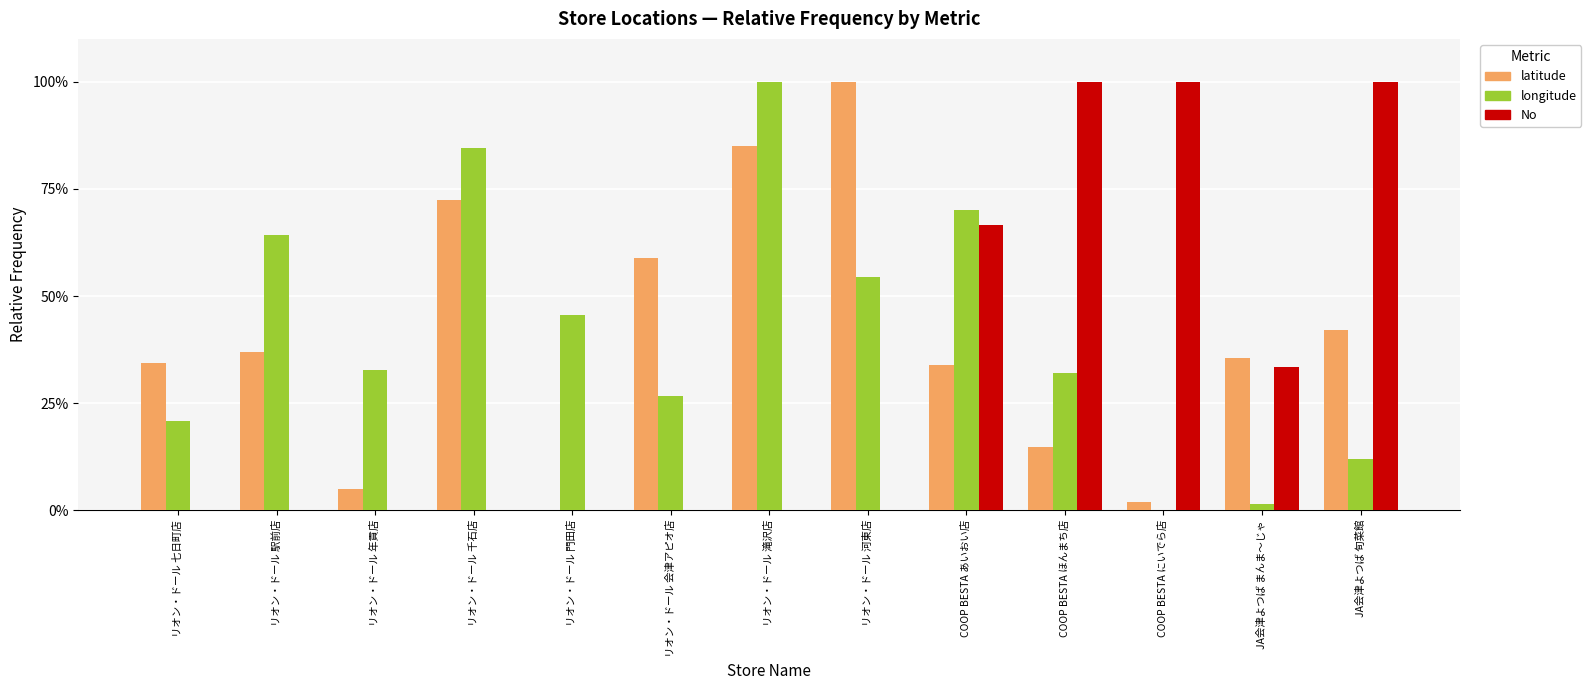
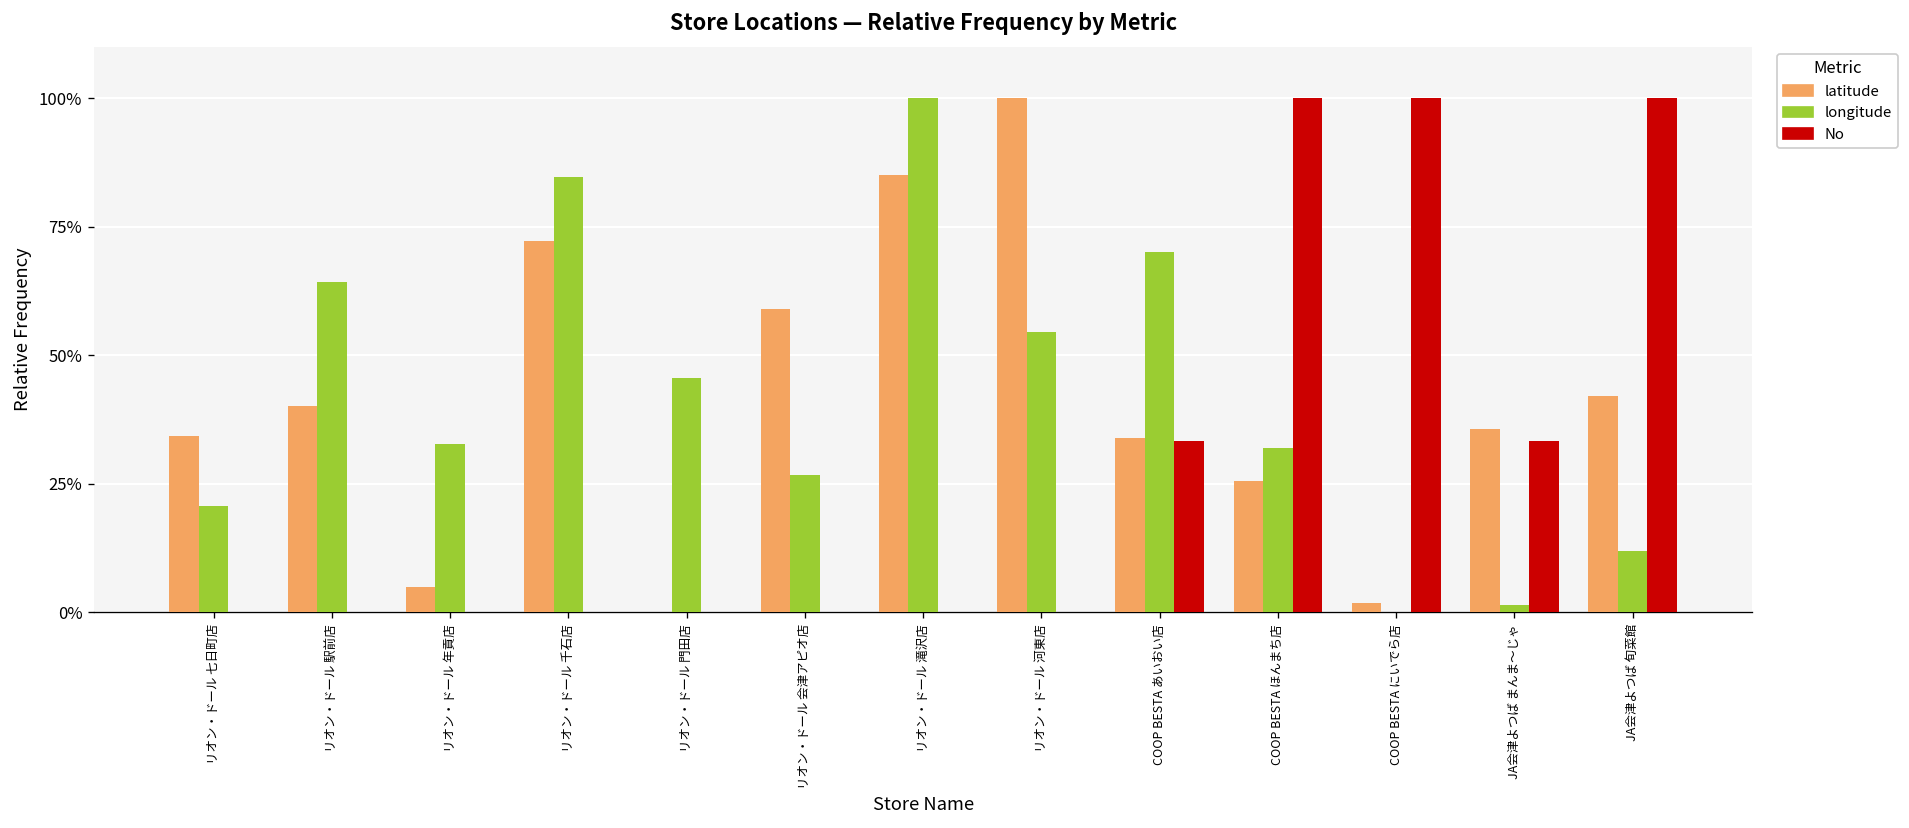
latitude, リオン・ドール 駅前店: 37% -> 40%
No, COOP BESTA あいおい店: 67% -> 33%
latitude, COOP BESTA ほんまち店: 15% -> 26%
